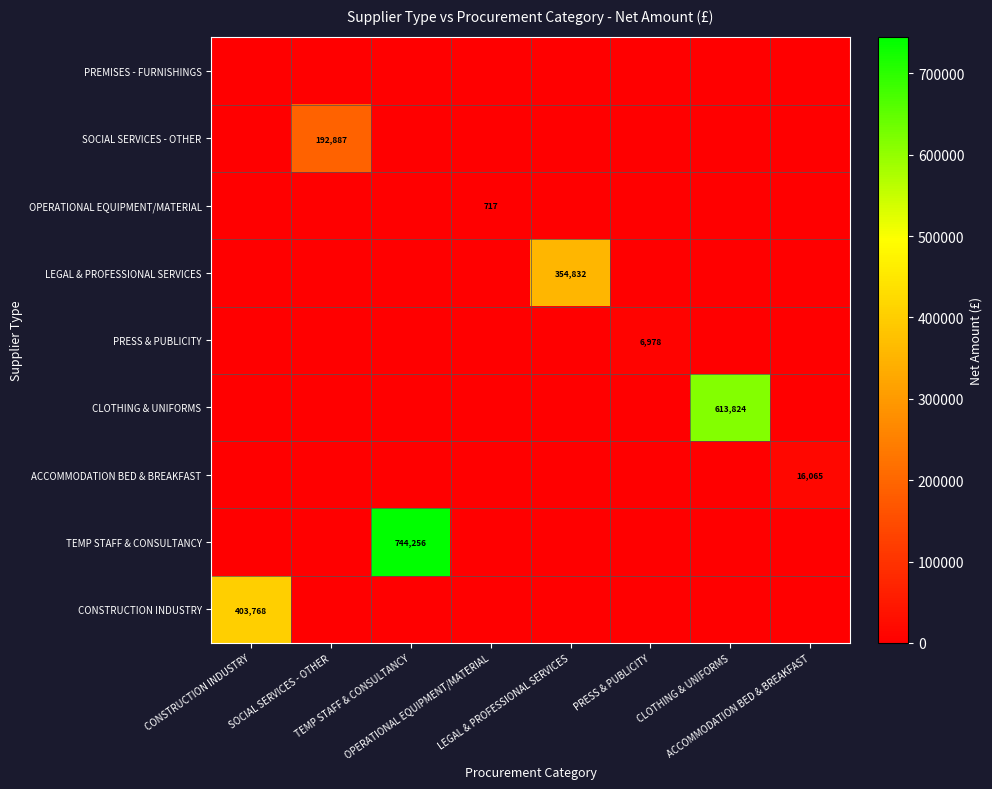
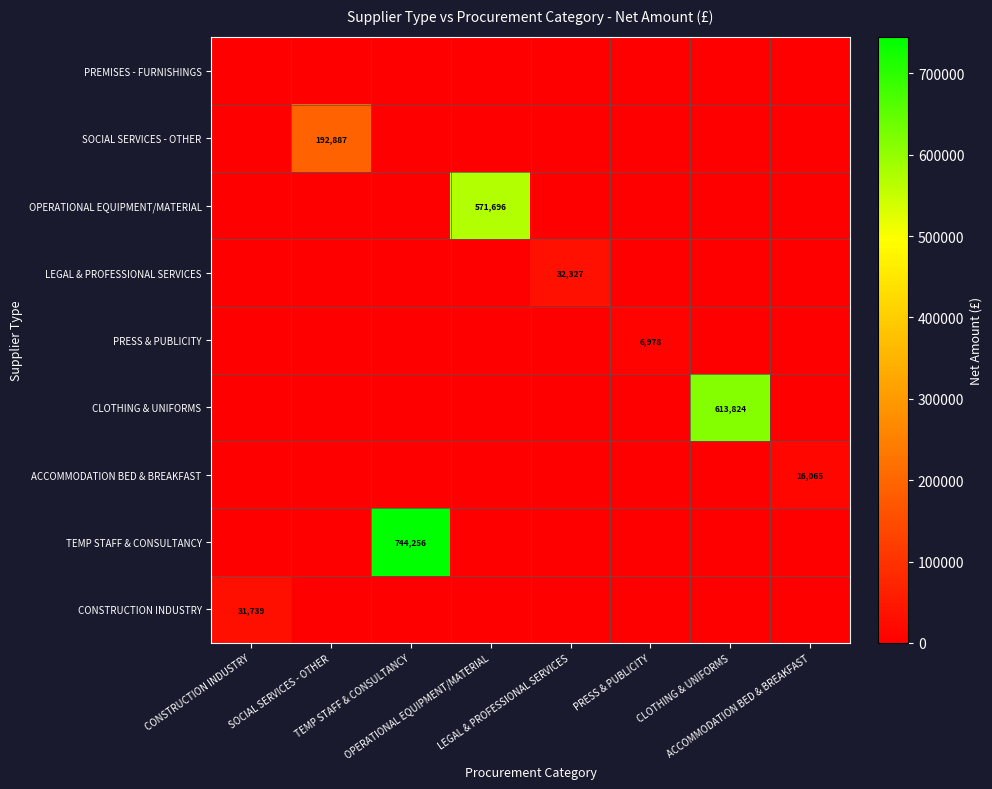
OPERATIONAL EQUIPMENT/MATERIAL, OPERATIONAL EQUIPMENT/MATERIAL: 717 -> 571,696
LEGAL & PROFESSIONAL SERVICES, LEGAL & PROFESSIONAL SERVICES: 354,832 -> 32,327
CONSTRUCTION INDUSTRY, CONSTRUCTION INDUSTRY: 403,768 -> 31,739
